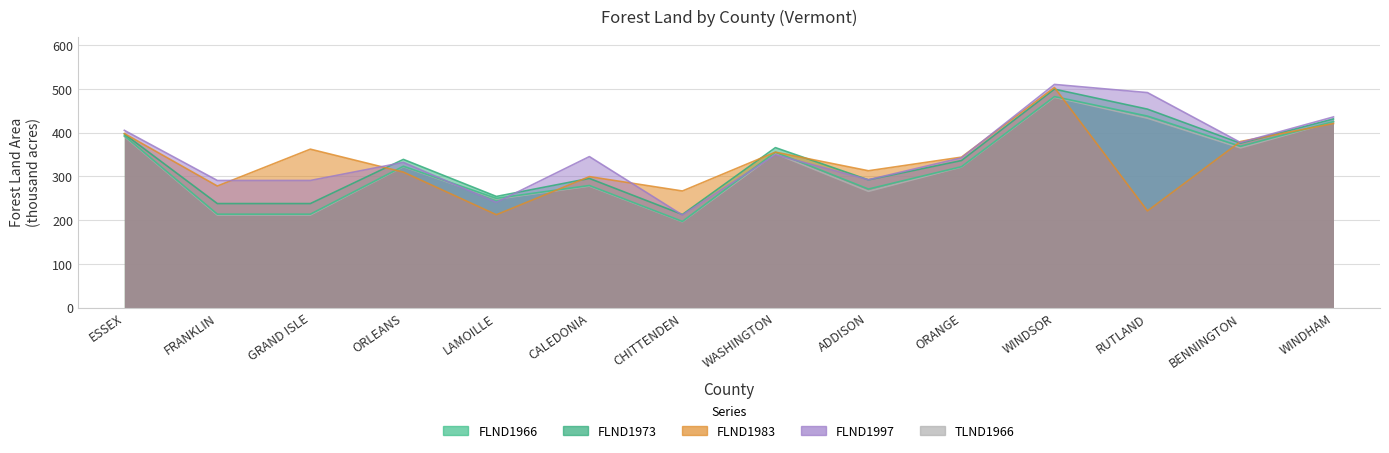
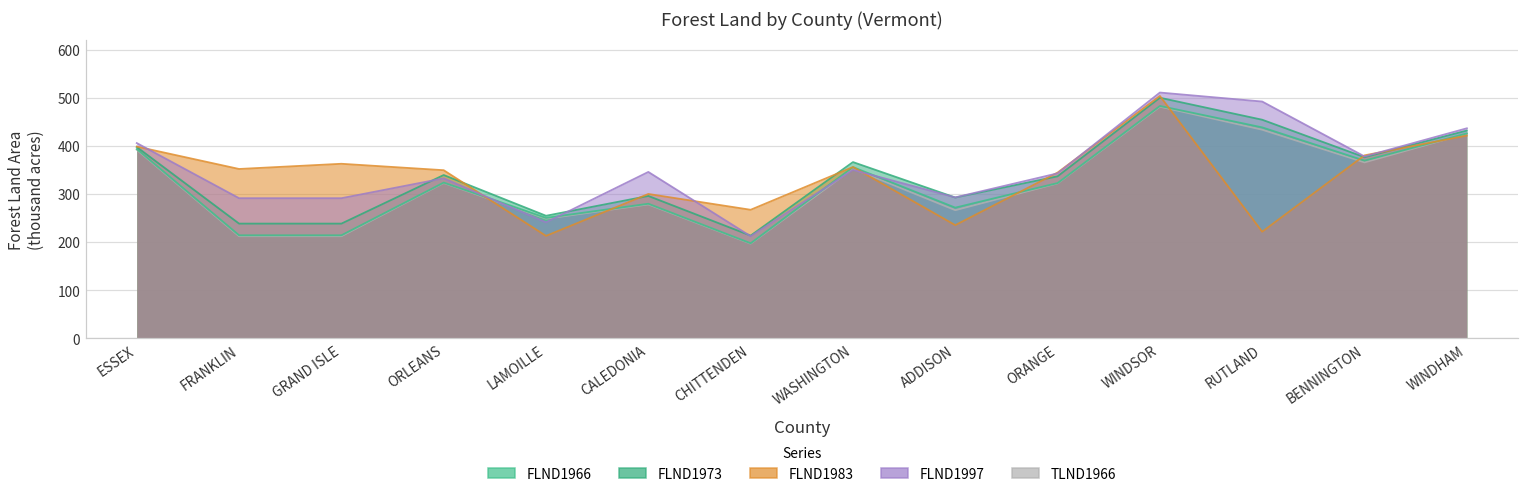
FLND1983, FRANKLIN: 280 -> 350
FLND1983, ORLEANS: 310 -> 350
FLND1983, ADDISON: 310 -> 230
